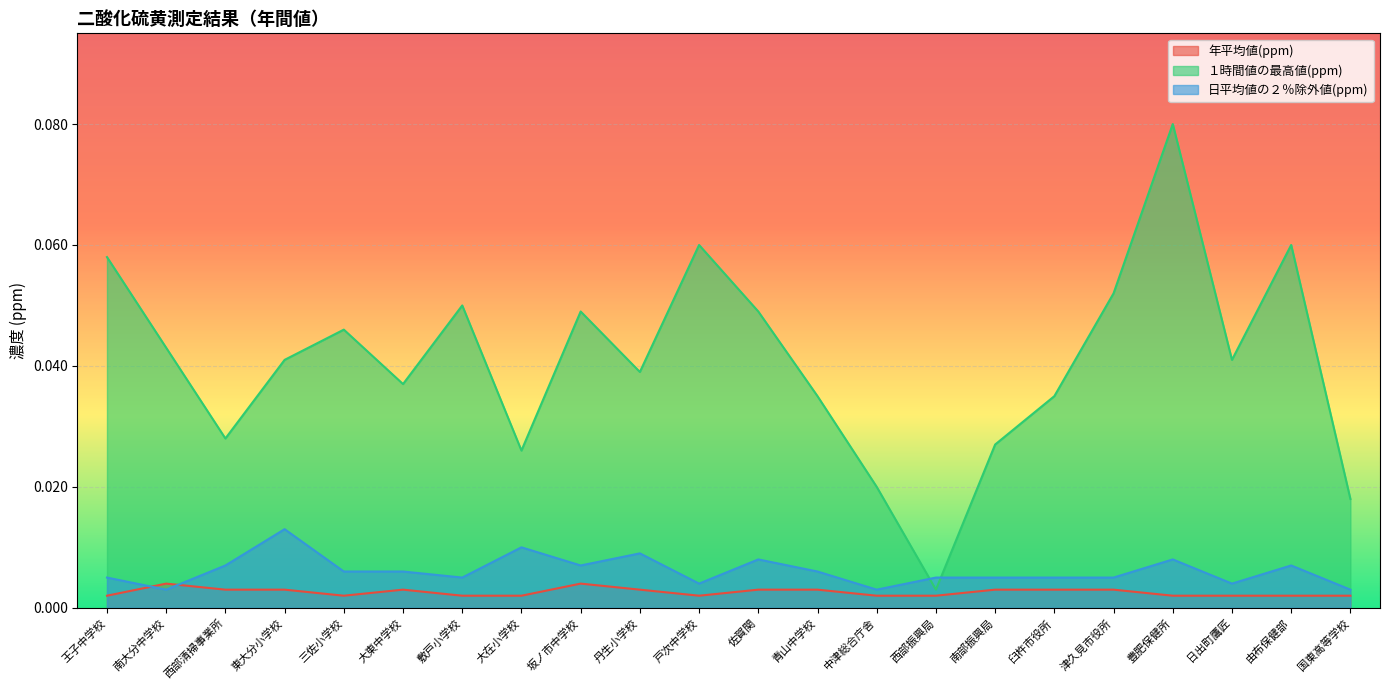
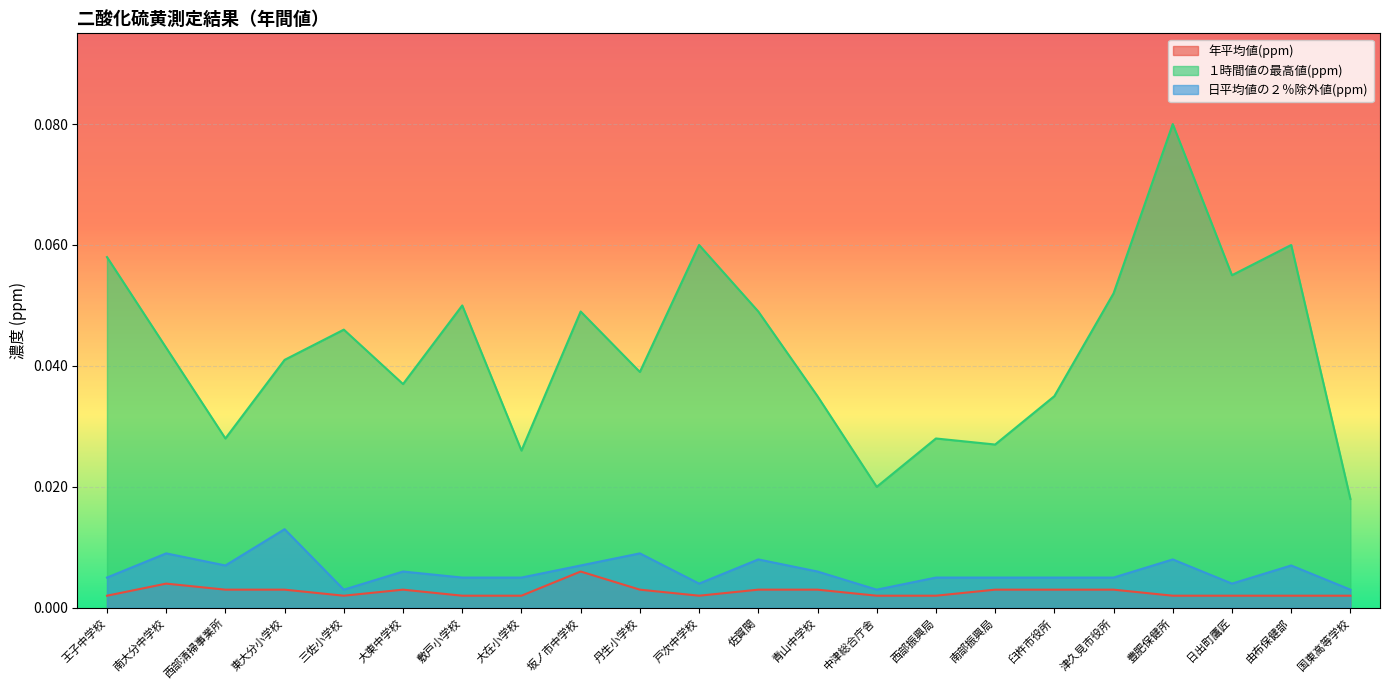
日平均値の２％除外値(ppm), 南大分中学校: 0.003 -> 0.009
日平均値の２％除外値(ppm), 三佐小学校: 0.006 -> 0.003
日平均値の２％除外値(ppm), 大在小学校: 0.010 -> 0.005
年平均値(ppm), 坂ノ市中学校: 0.004 -> 0.006
１時間値の最高値(ppm), 西部振興局: 0.003 -> 0.028
１時間値の最高値(ppm), 日出町鷹匠: 0.041 -> 0.055
